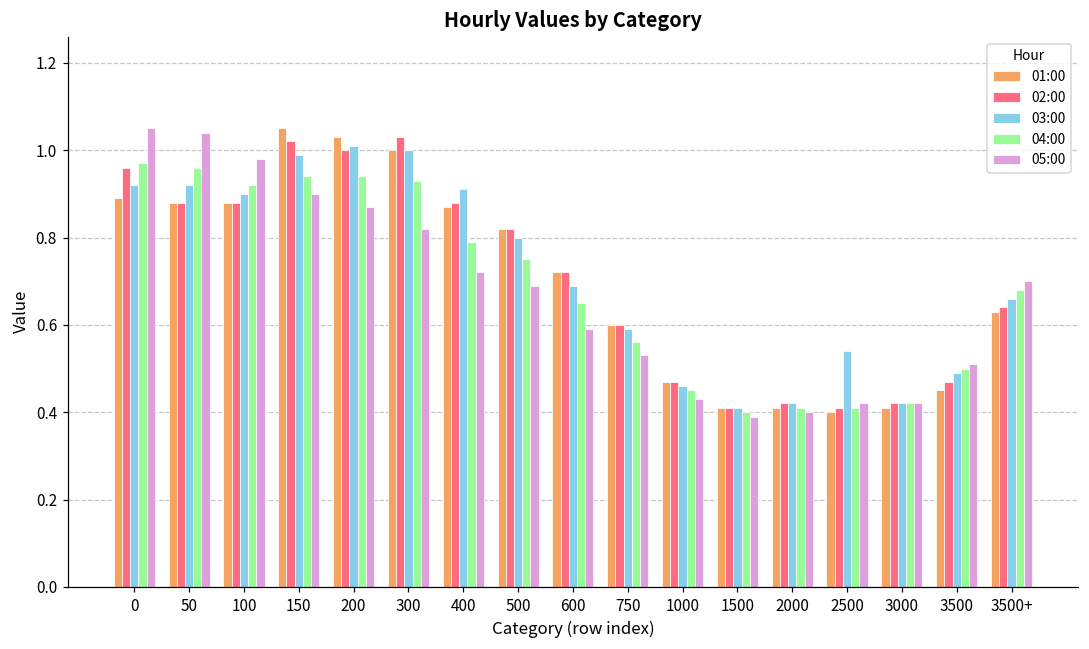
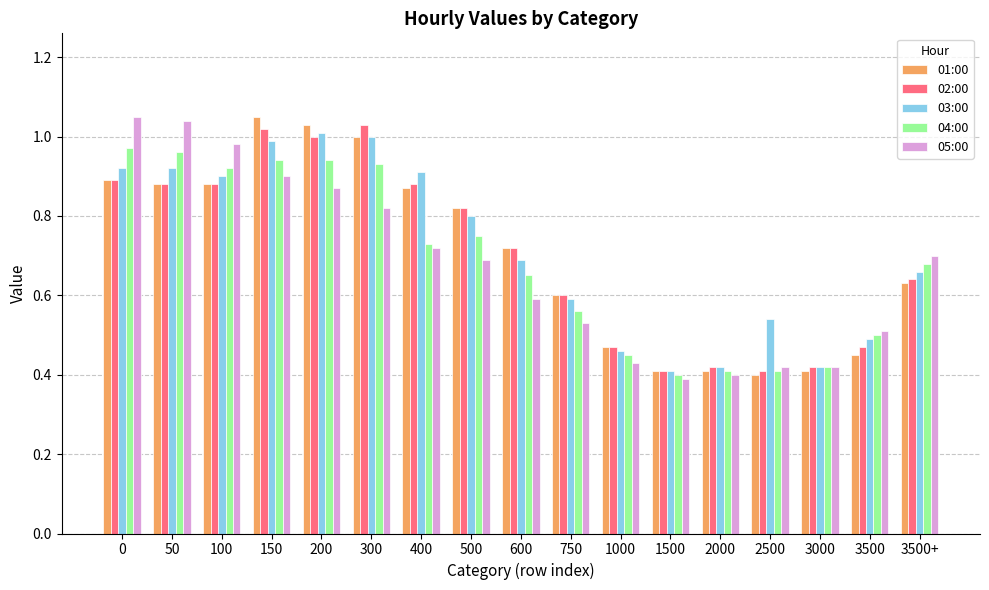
02:00, 0: 0.96 -> 0.89
04:00, 400: 0.79 -> 0.73
